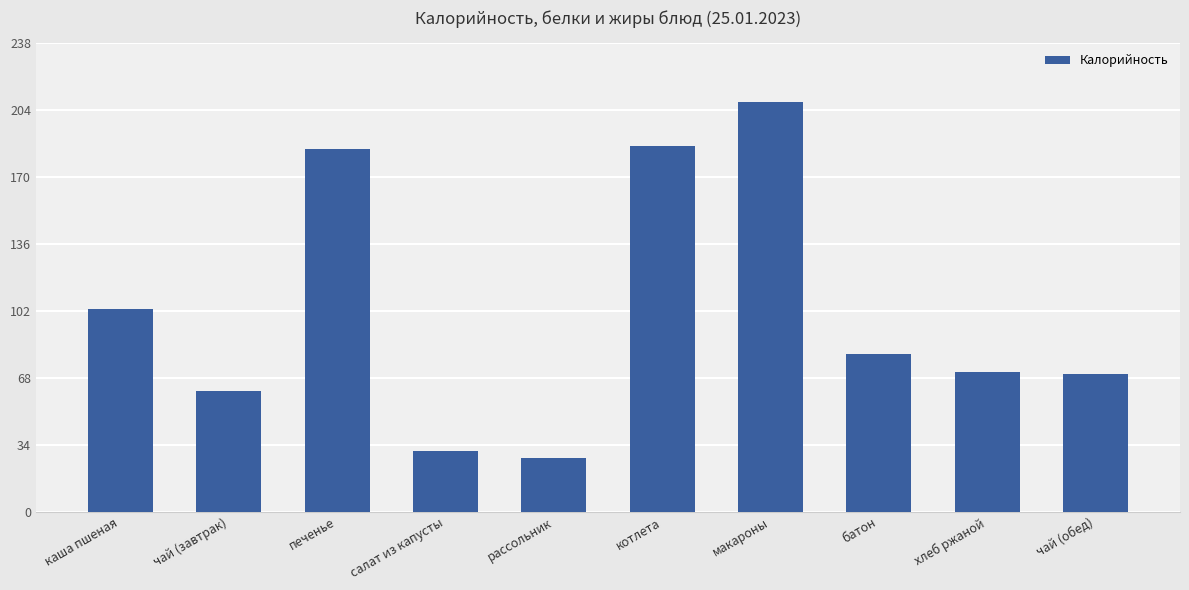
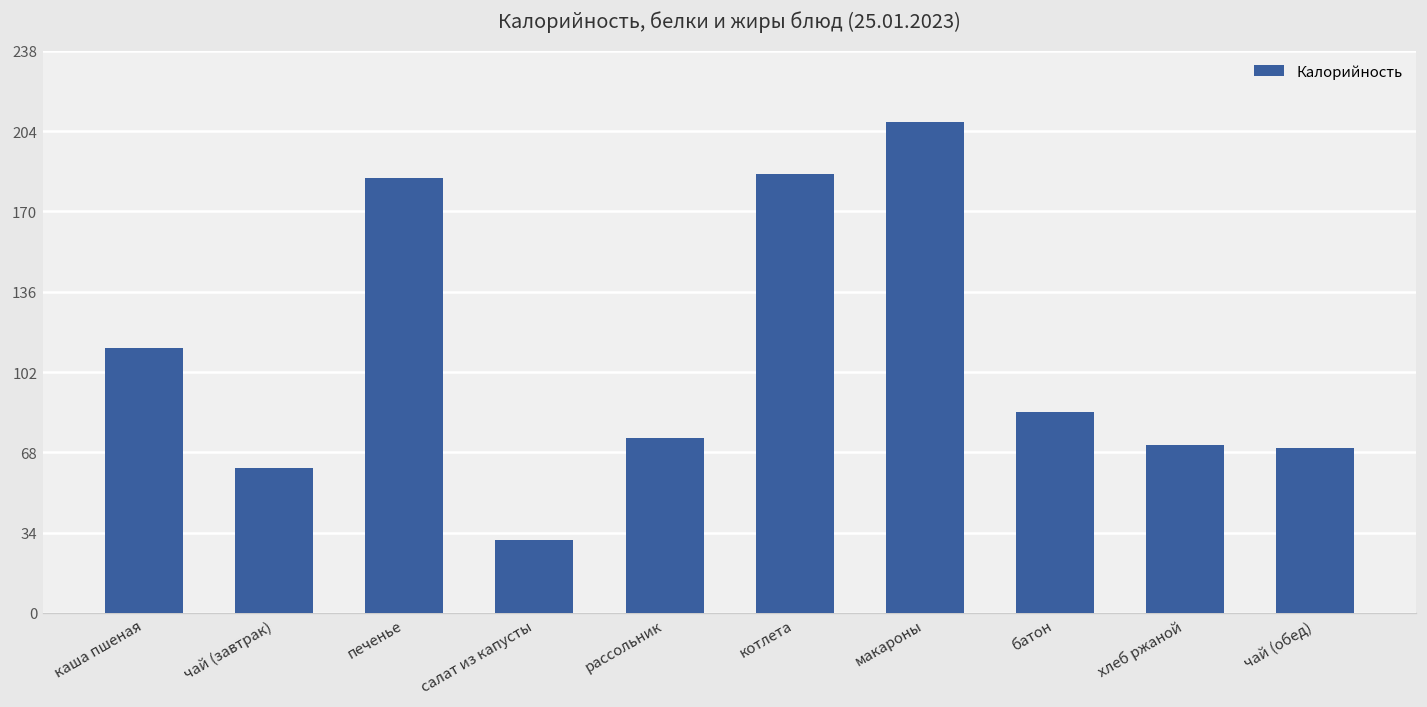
каша пшеная: 103 -> 112
рассольник: 27 -> 74
батон: 80 -> 85
